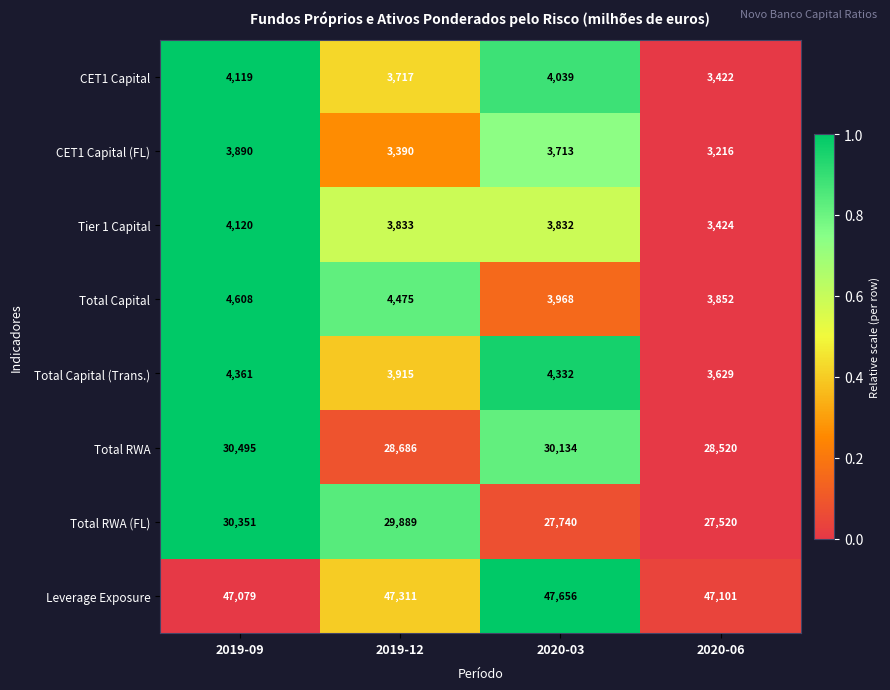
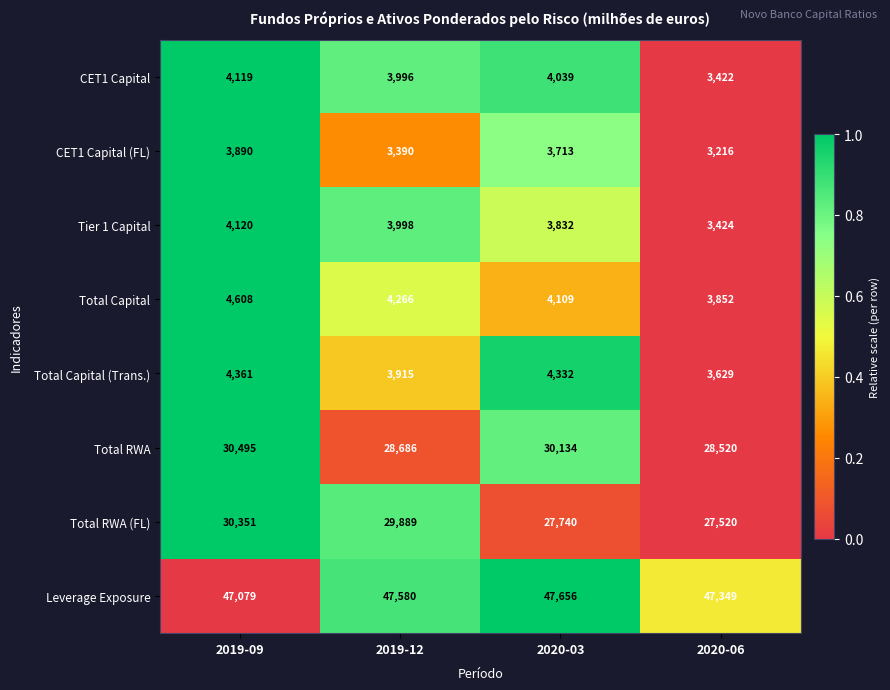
CET1 Capital, 2019-12: 3,717 -> 3,996
Tier 1 Capital, 2019-12: 3,833 -> 3,998
Total Capital, 2019-12: 4,475 -> 4,266
Total Capital, 2020-03: 3,968 -> 4,109
Leverage Exposure, 2019-12: 47,311 -> 47,580
Leverage Exposure, 2020-06: 47,101 -> 47,349
